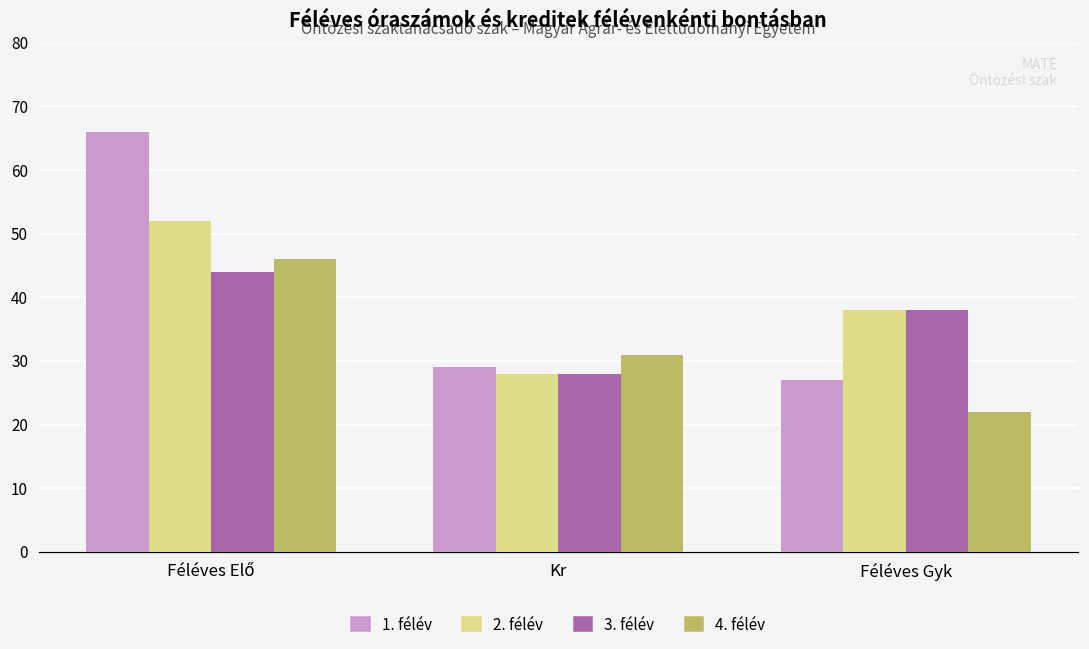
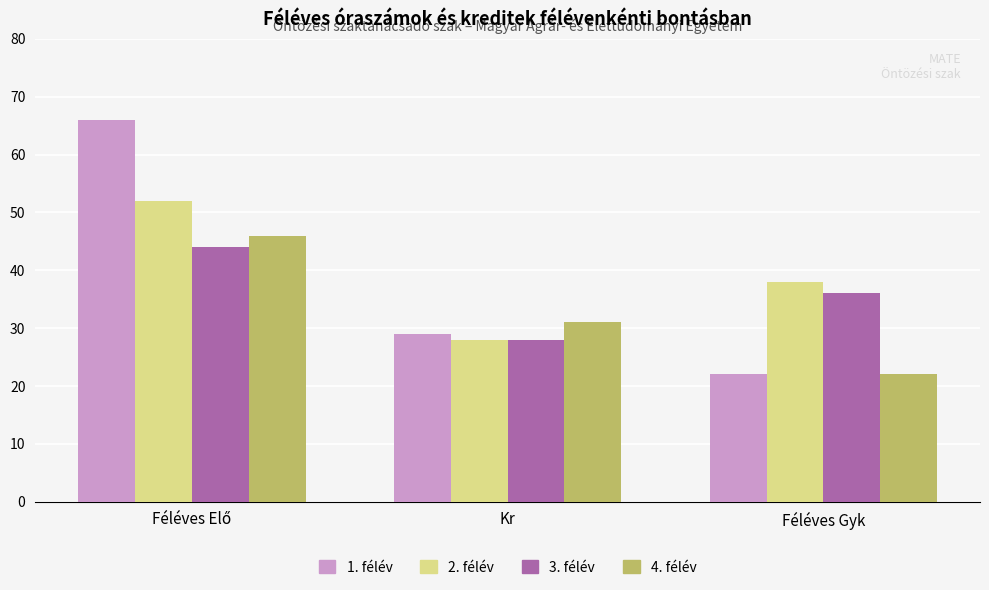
1. félév, Féléves Gyk: 27 -> 22
3. félév, Féléves Gyk: 38 -> 36
